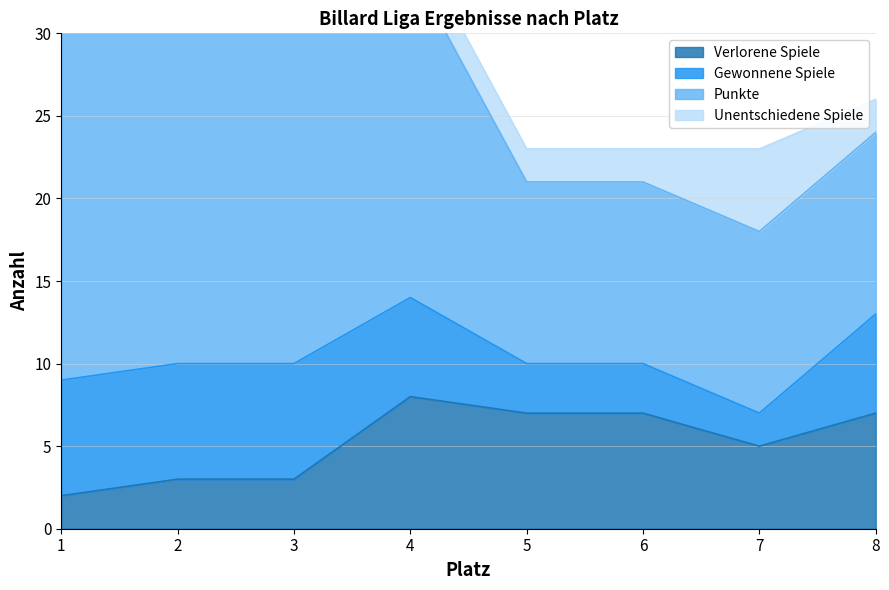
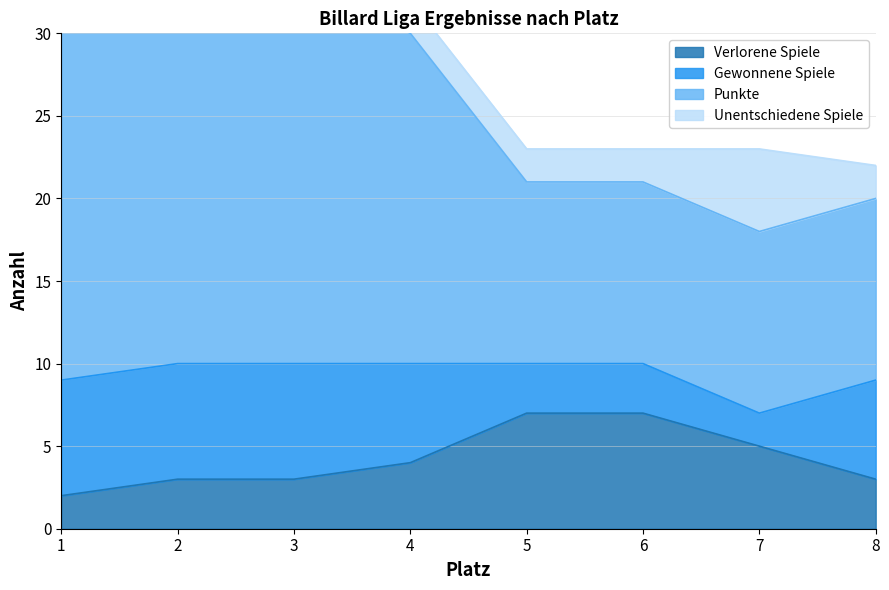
Verlorene Spiele, 4: 8 -> 4
Verlorene Spiele, 8: 7 -> 3
